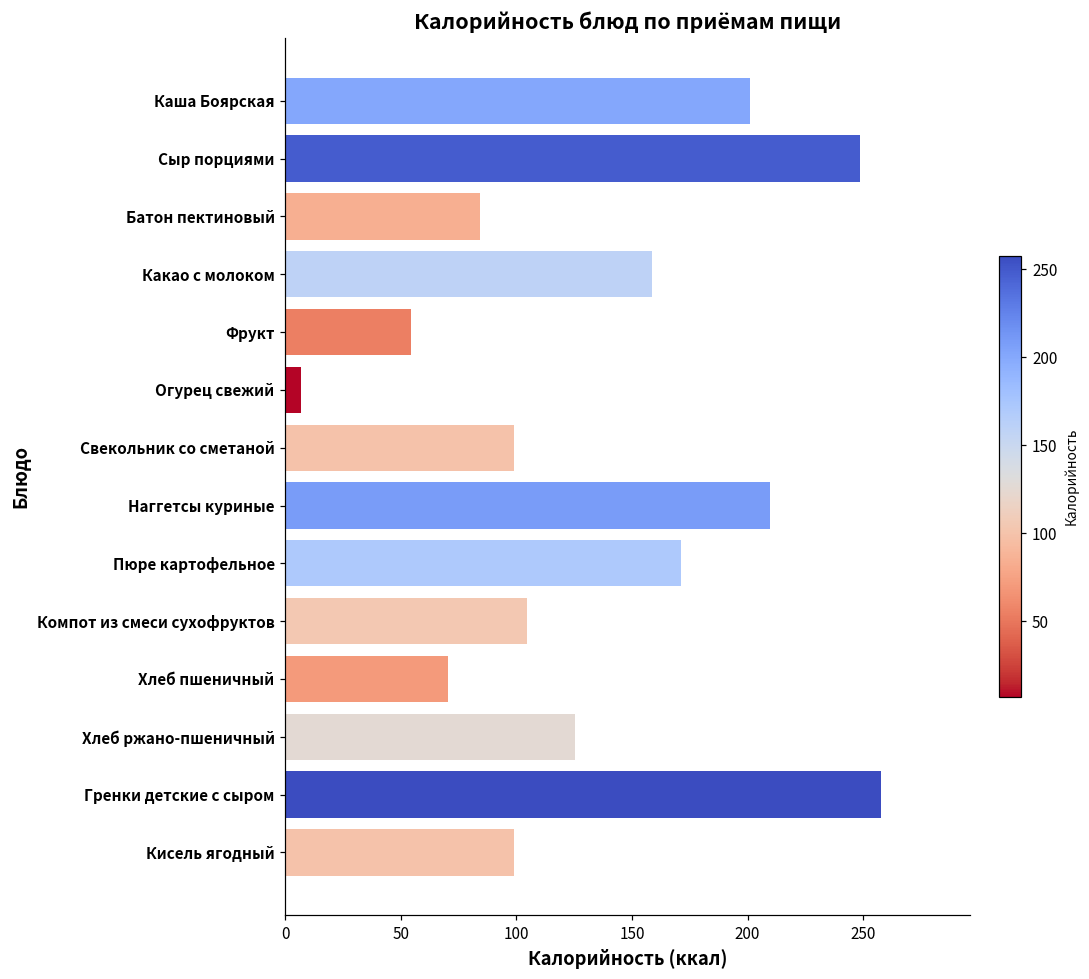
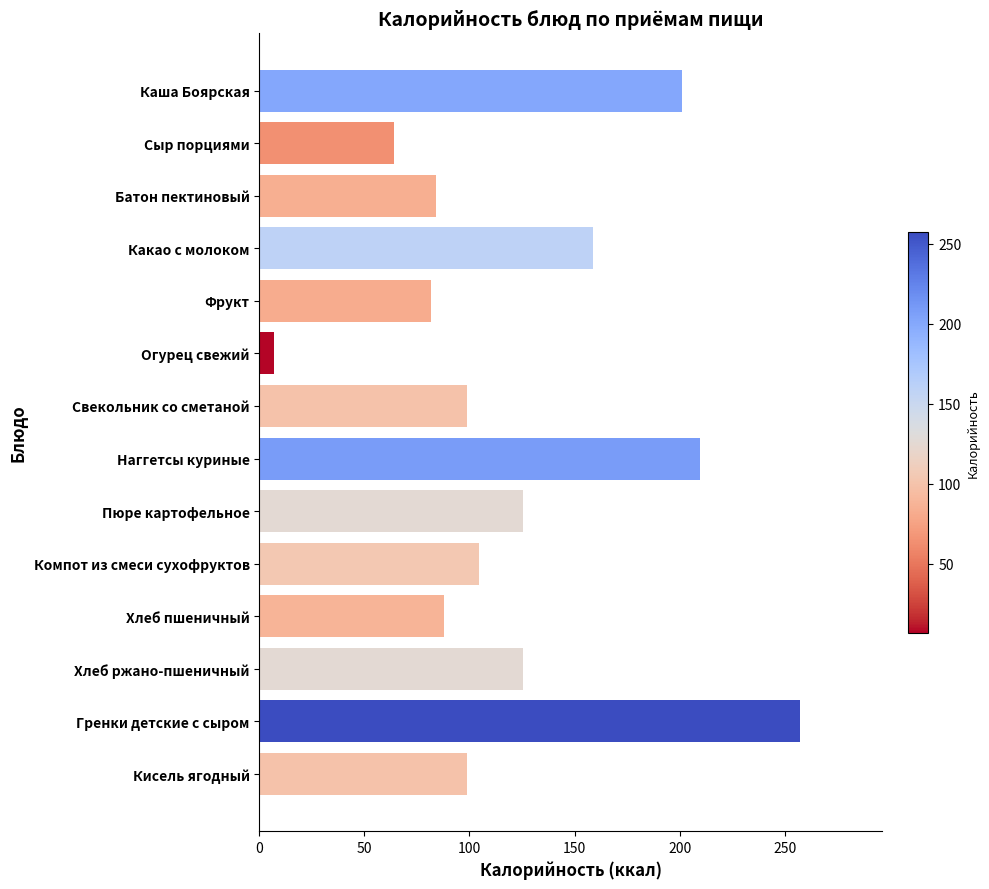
Сыр порциями: 249 -> 64
Фрукт: 54 -> 82
Пюре картофельное: 171 -> 126
Хлеб пшеничный: 70 -> 88
